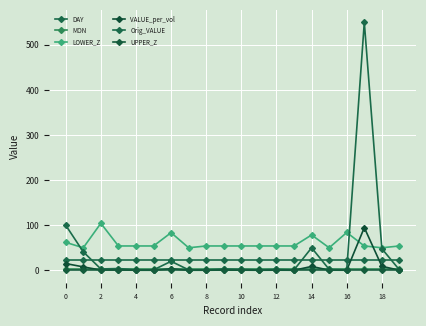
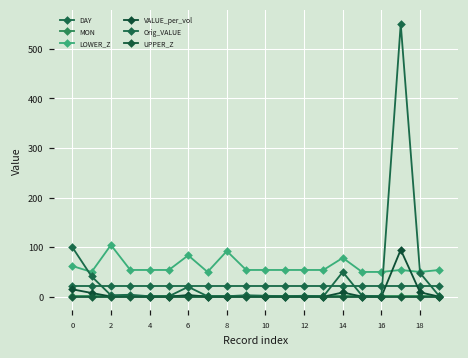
LOWER_Z, 8: 50 -> 90
LOWER_Z, 16: 80 -> 50
